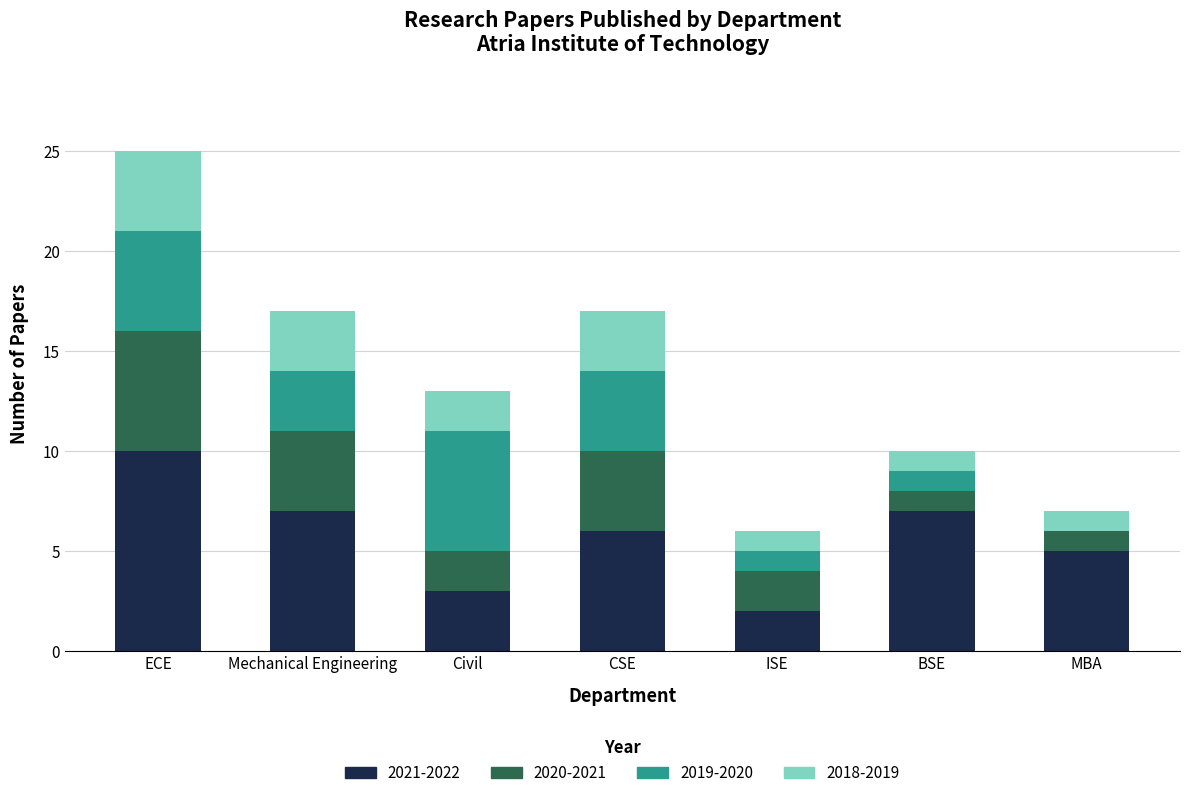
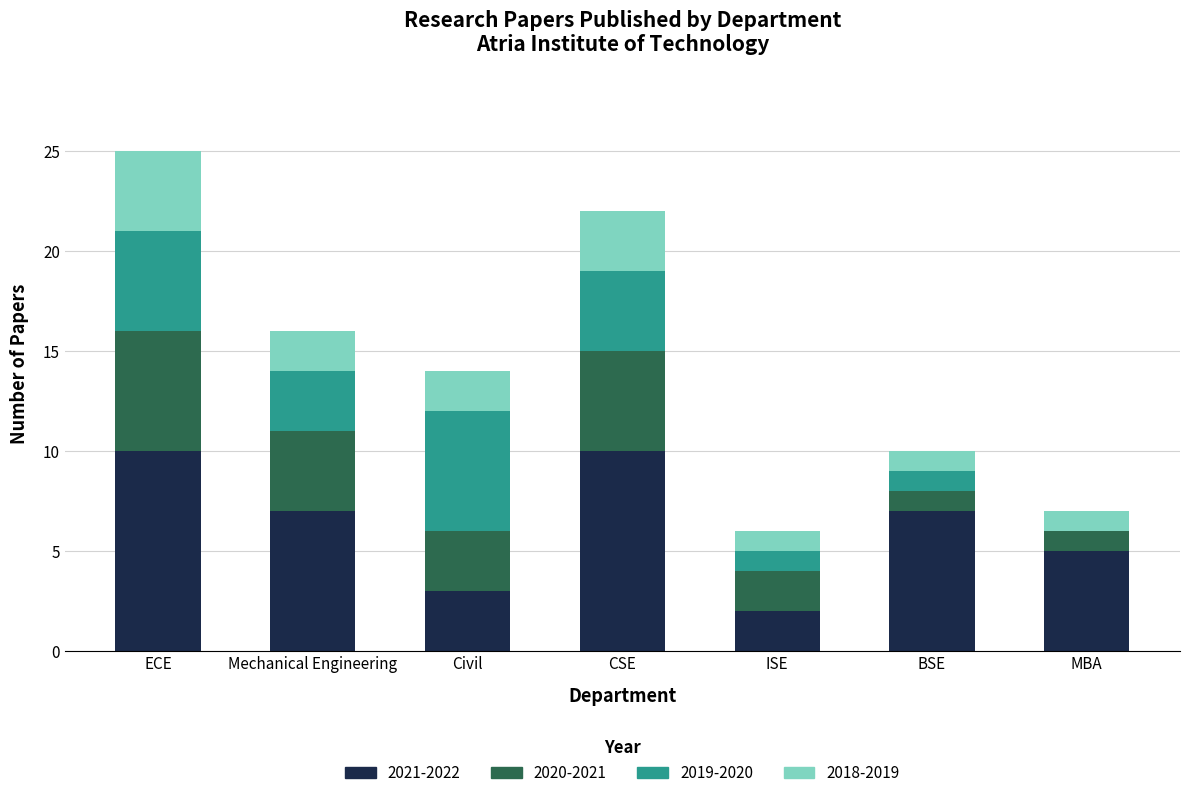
2018-2019, Mechanical Engineering: 3 -> 2
2020-2021, Civil: 2 -> 3
2021-2022, CSE: 6 -> 10
2020-2021, CSE: 4 -> 5
